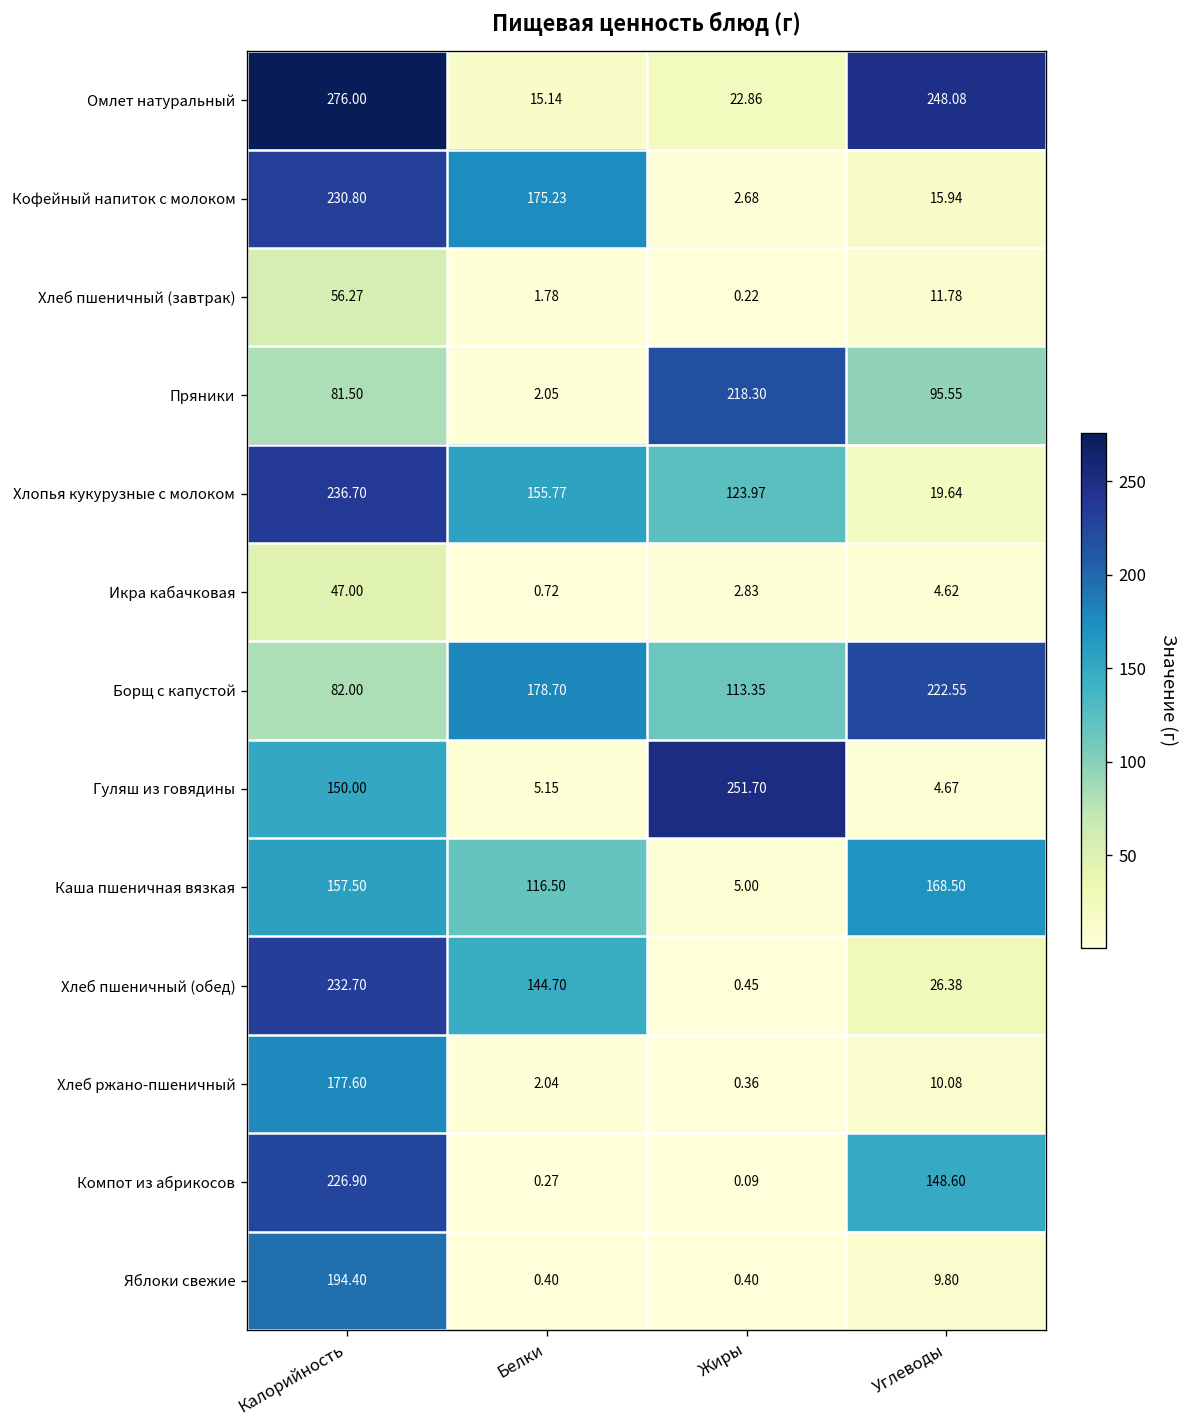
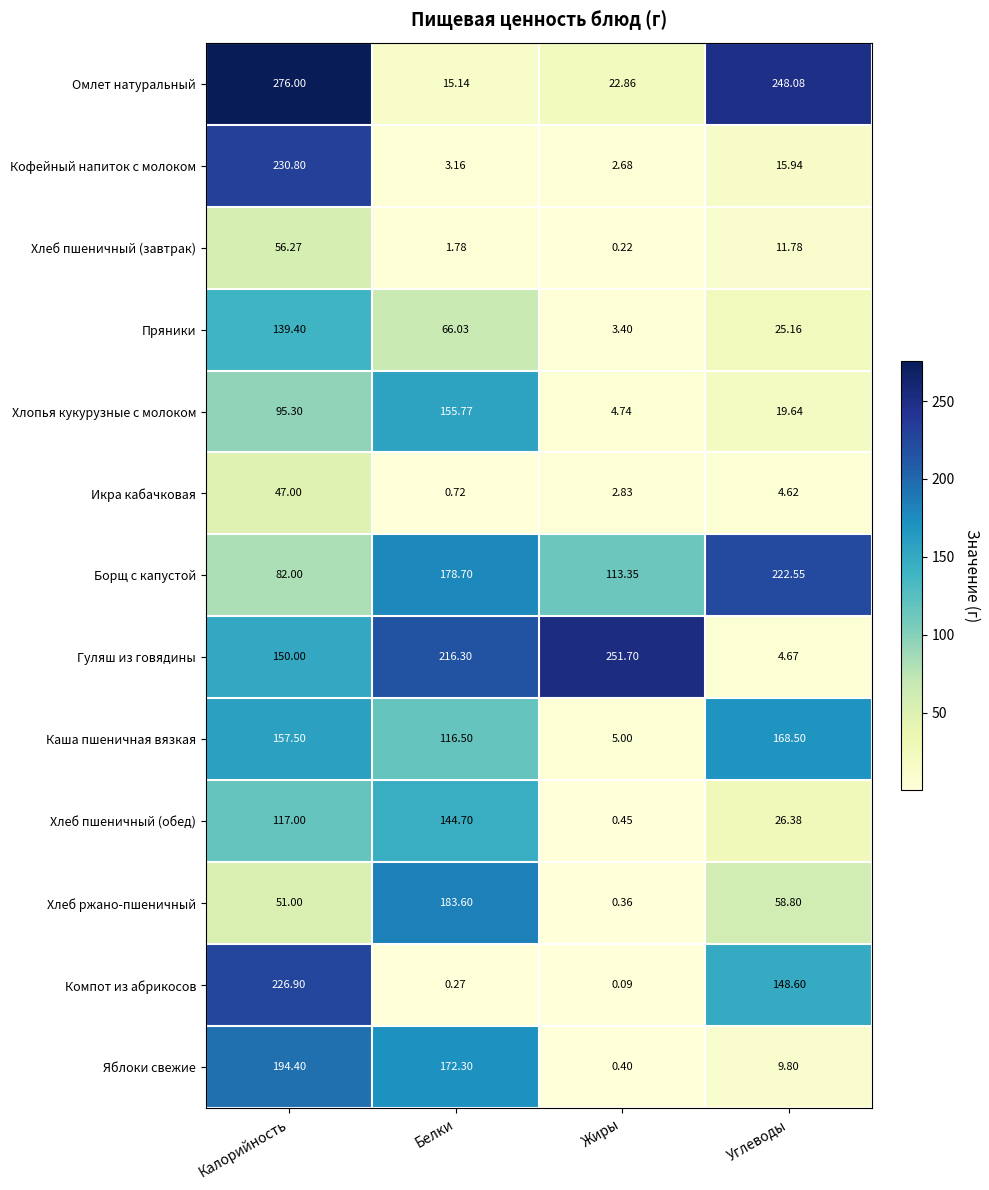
Кофейный напиток с молоком, Белки: 175.23 -> 3.16
Пряники, Калорийность: 81.50 -> 139.40
Пряники, Белки: 2.05 -> 66.03
Пряники, Жиры: 218.30 -> 3.40
Пряники, Углеводы: 95.55 -> 25.16
Хлопья кукурузные с молоком, Калорийность: 236.70 -> 95.30
Хлопья кукурузные с молоком, Жиры: 123.97 -> 4.74
Гуляш из говядины, Белки: 5.15 -> 216.30
Хлеб пшеничный (обед), Калорийность: 232.70 -> 117.00
Хлеб ржано-пшеничный, Калорийность: 177.60 -> 51.00
Хлеб ржано-пшеничный, Белки: 2.04 -> 183.60
Хлеб ржано-пшеничный, Углеводы: 10.08 -> 58.80
Яблоки свежие, Белки: 0.40 -> 172.30
